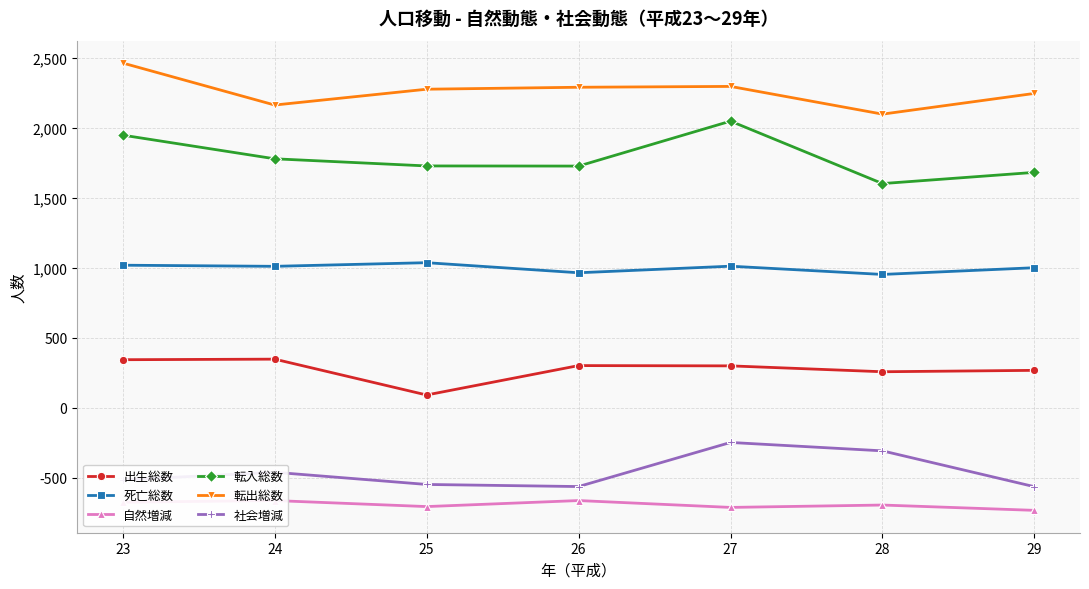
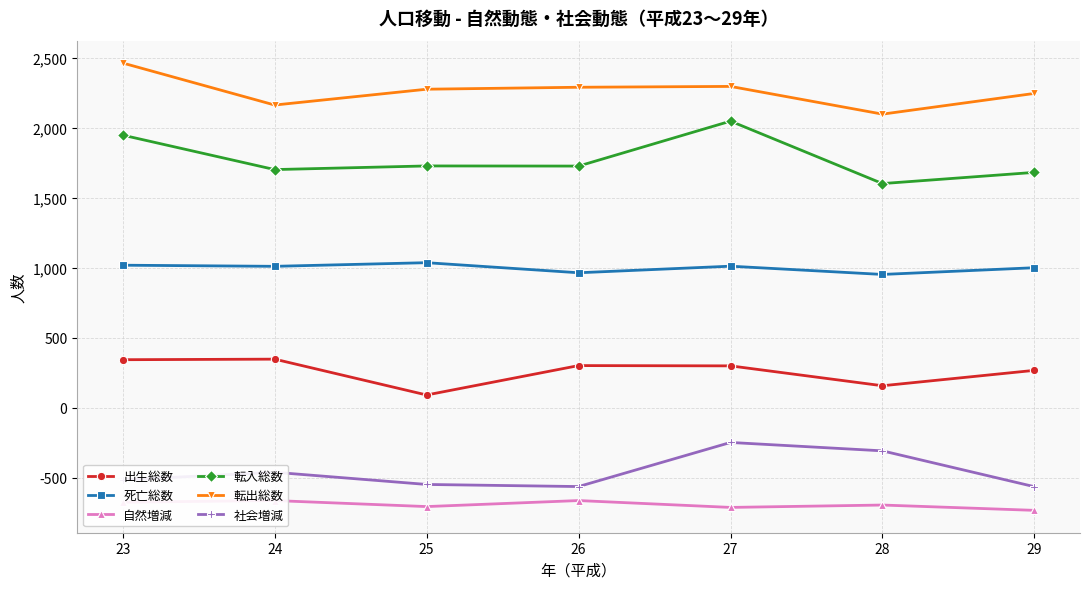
転入総数, 24: 1,780 -> 1,700
出生総数, 28: 260 -> 160
